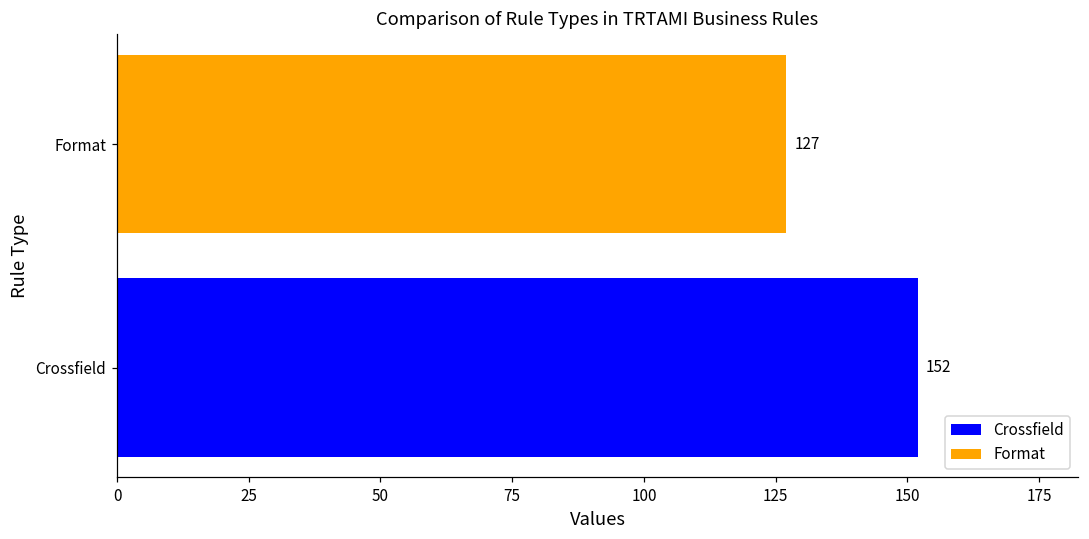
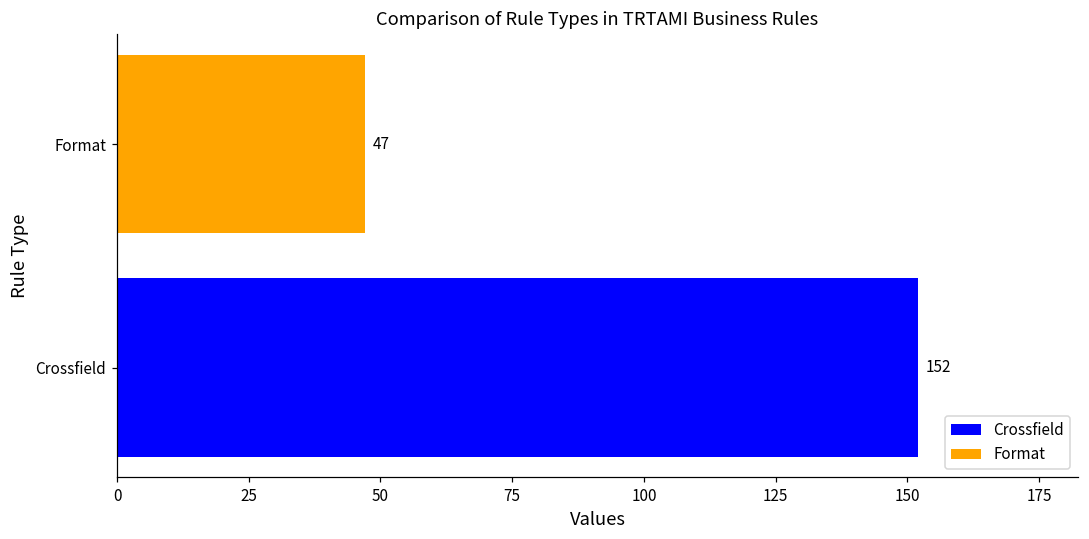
Format: 127 -> 47
